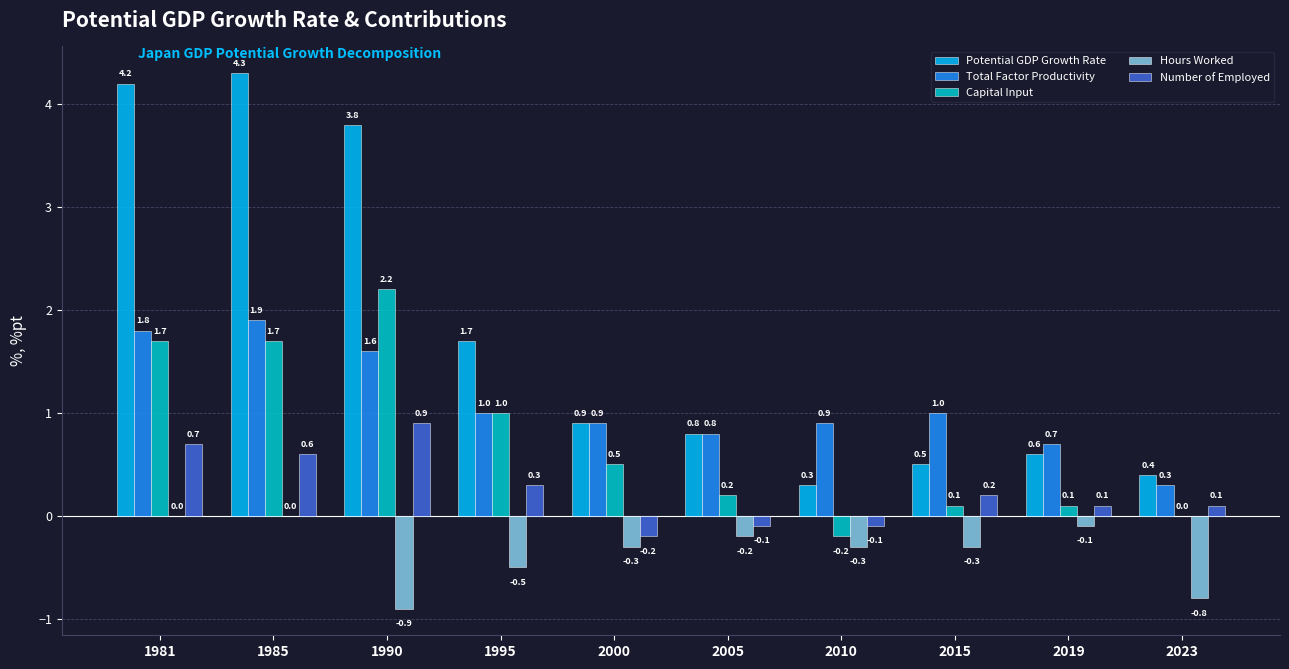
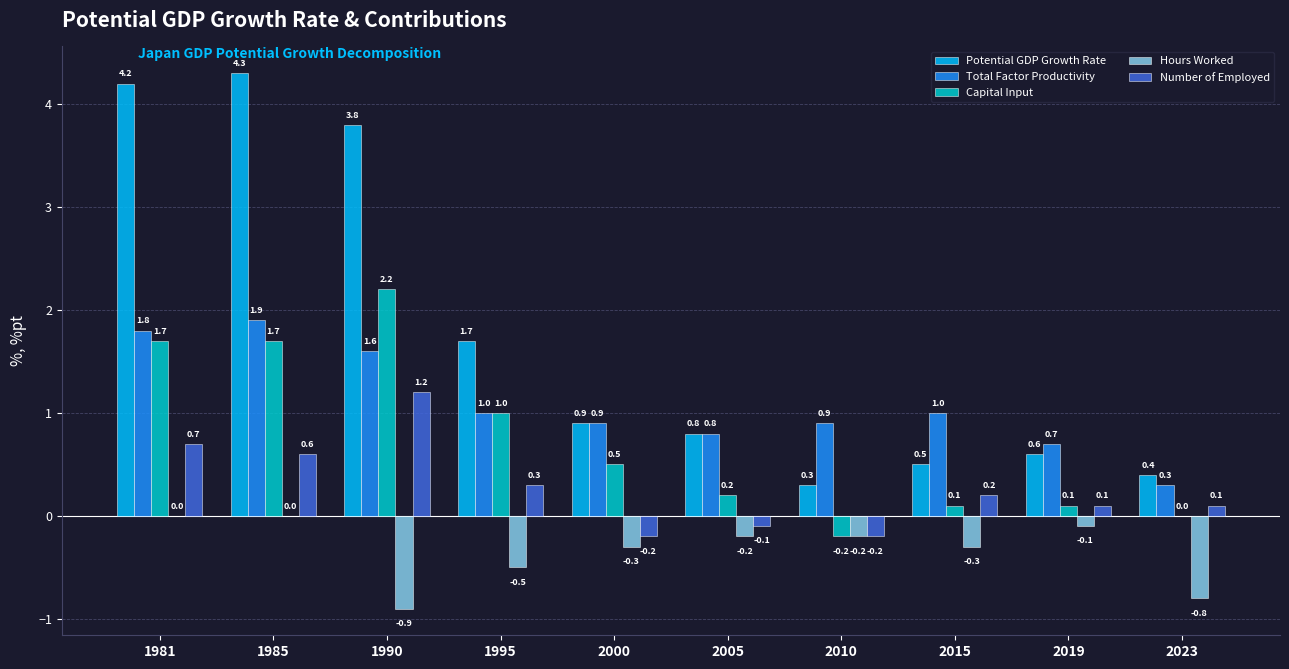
Number of Employed, 1990: 0.9 -> 1.2
Hours Worked, 2010: -0.3 -> -0.2
Number of Employed, 2010: -0.1 -> -0.2
